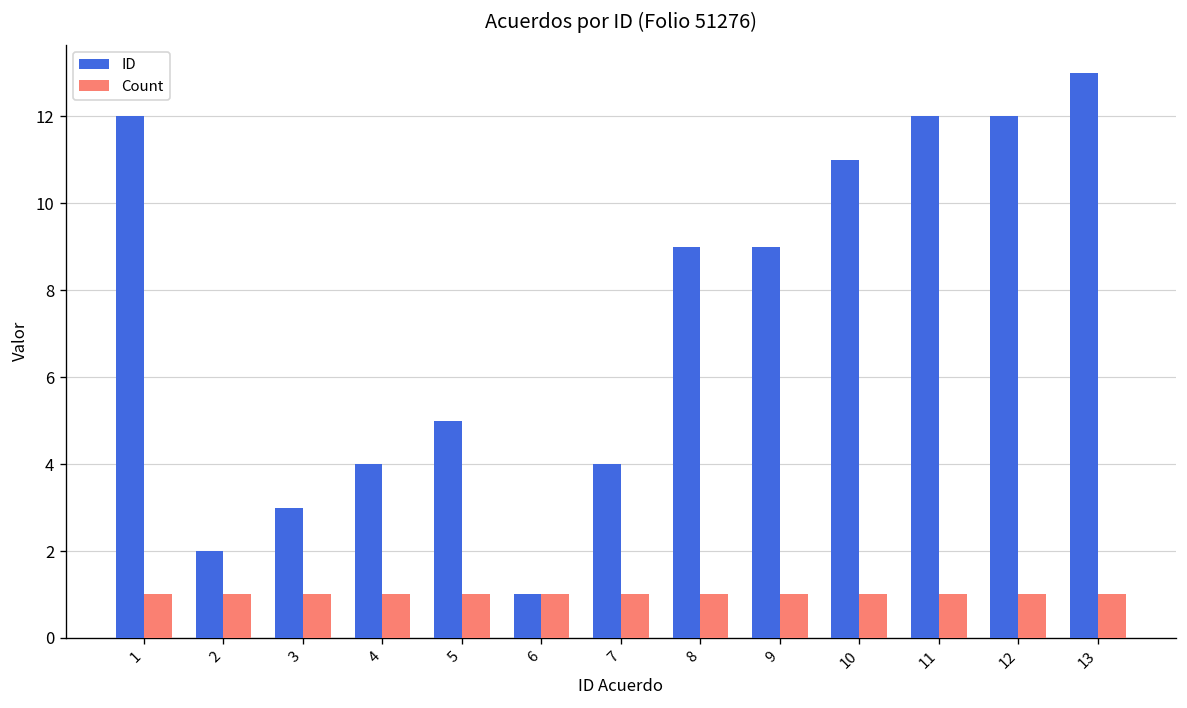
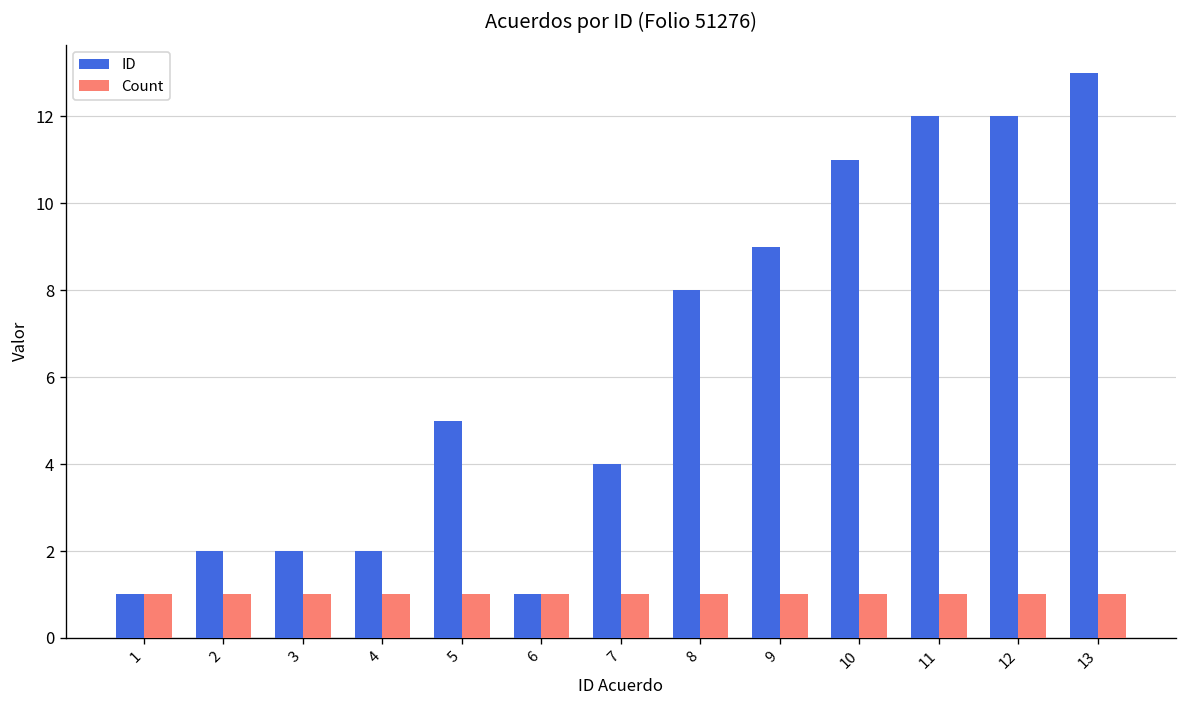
ID, 1: 12 -> 1
ID, 3: 3 -> 2
ID, 4: 4 -> 2
ID, 8: 9 -> 8
